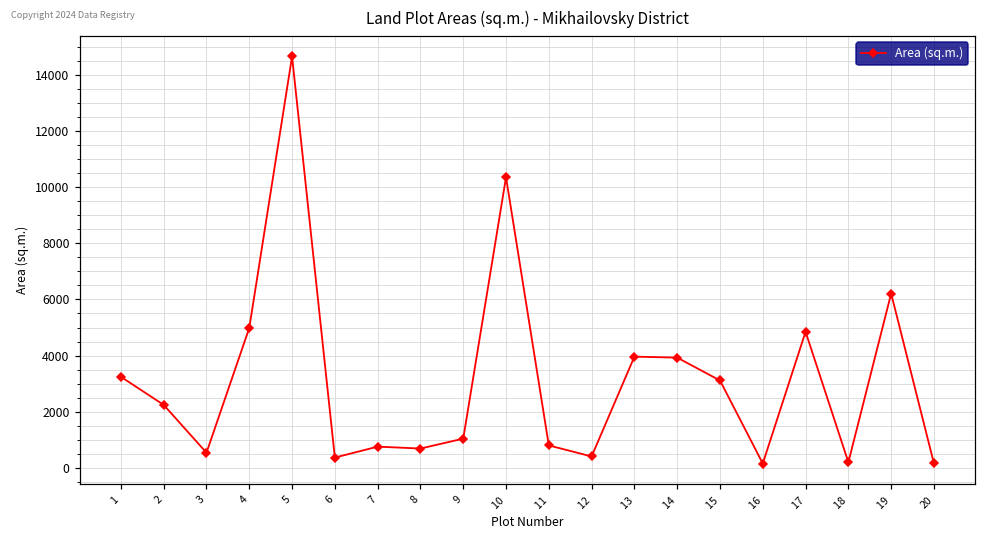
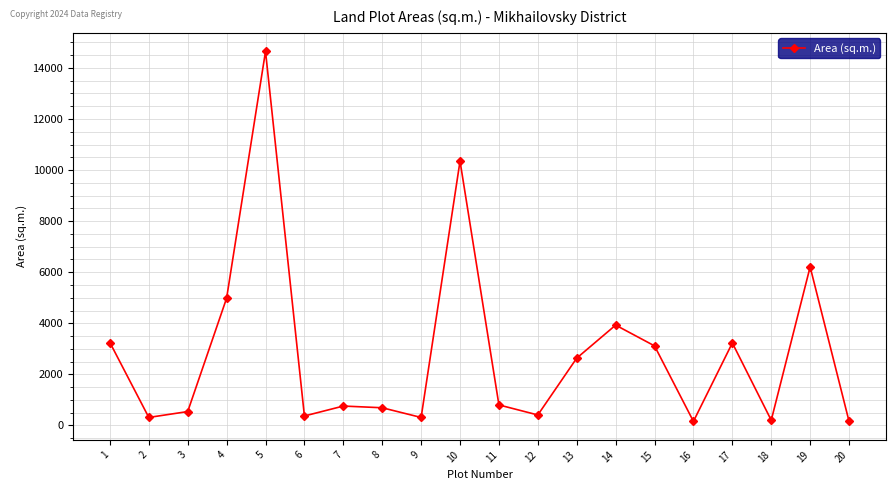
2: 2200 -> 300
9: 1000 -> 300
13: 4000 -> 2600
17: 4800 -> 3200
